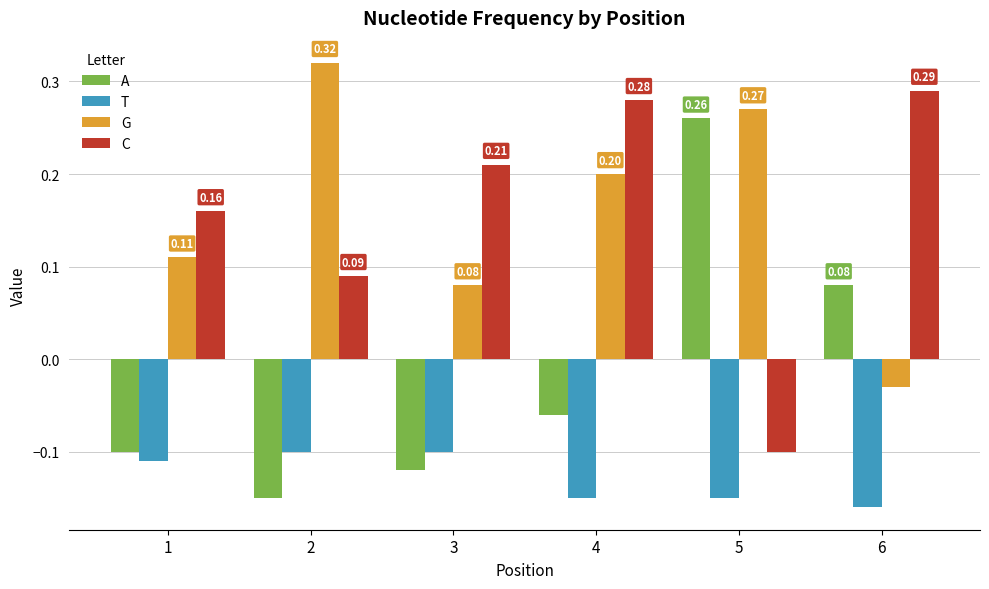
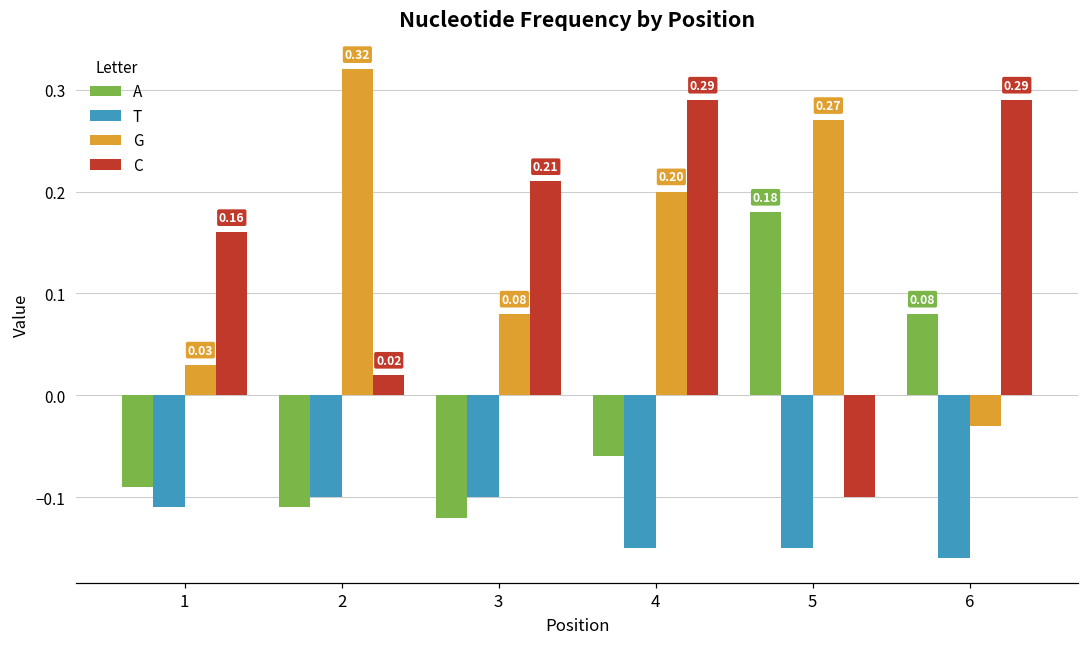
A, 1: -0.10 -> -0.09
G, 1: 0.11 -> 0.03
A, 2: -0.15 -> -0.11
C, 2: 0.09 -> 0.02
C, 4: 0.28 -> 0.29
A, 5: 0.26 -> 0.18
